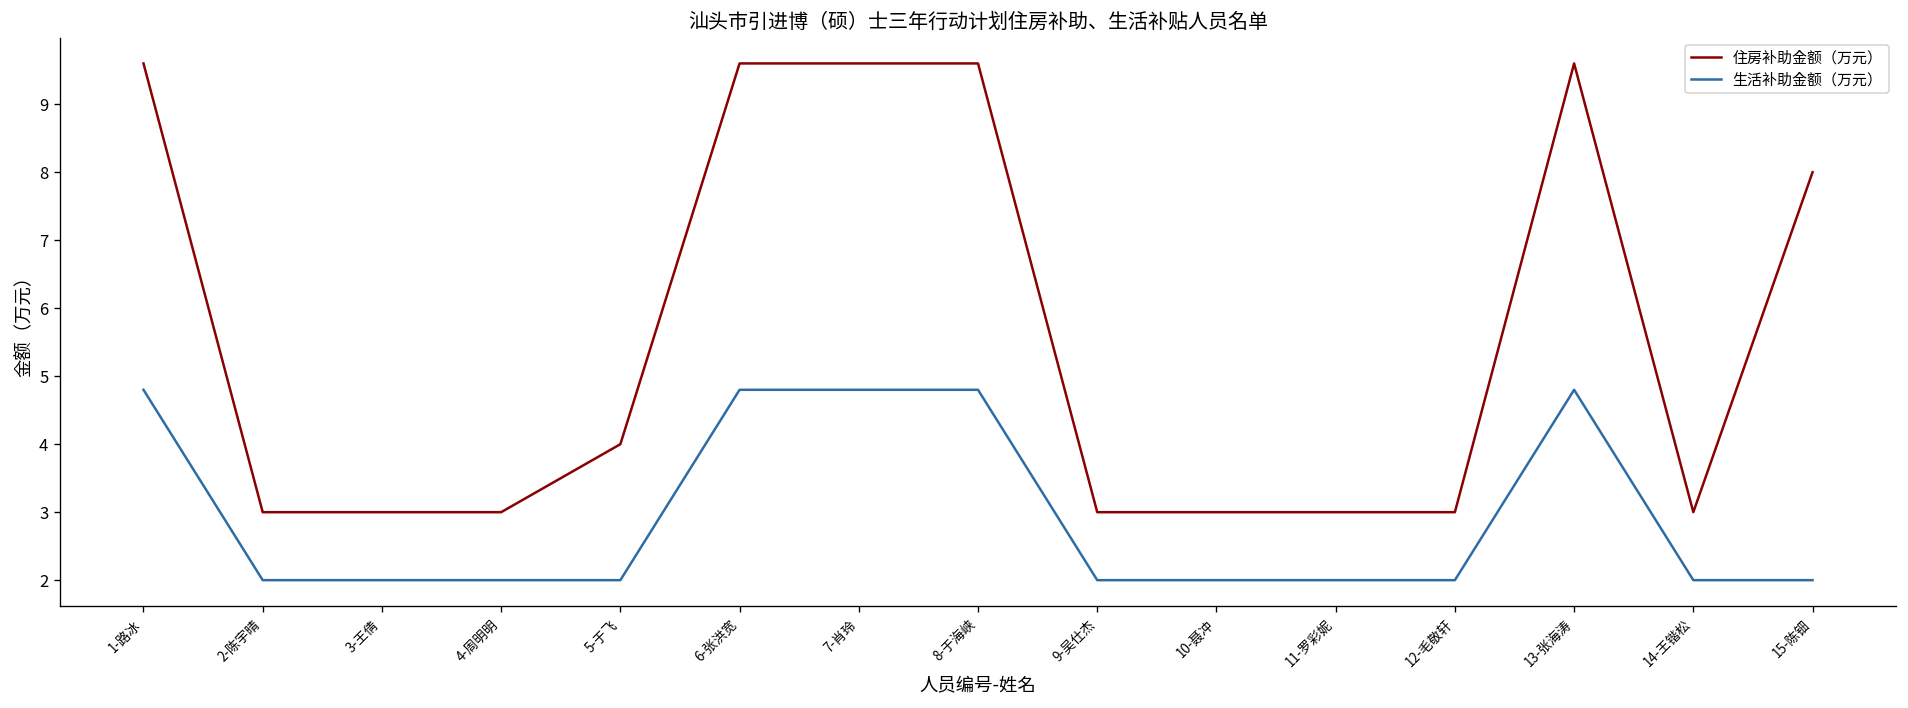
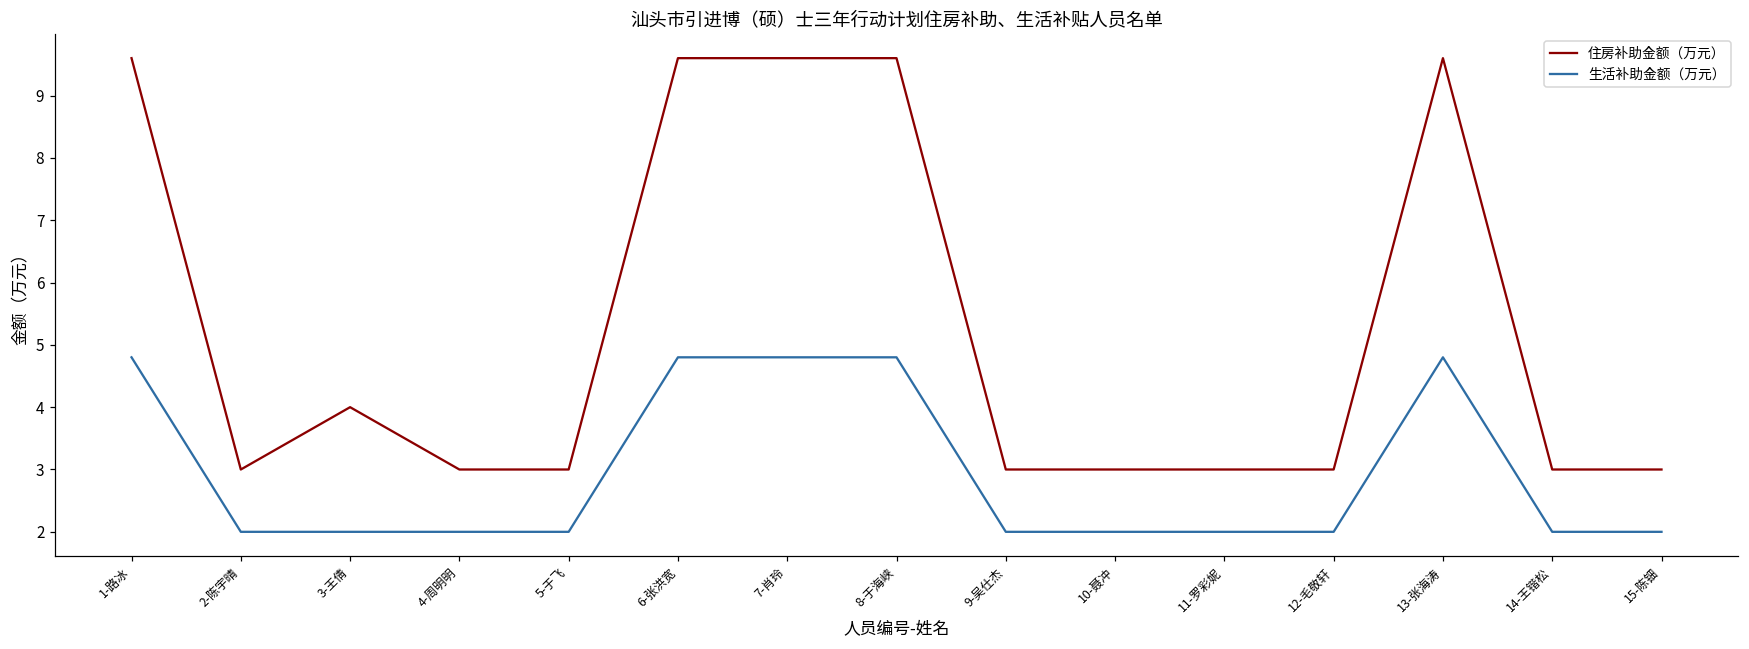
住房补助金额（万元）, 3-王倩: 3 -> 4
住房补助金额（万元）, 5-于飞: 4 -> 3
住房补助金额（万元）, 15-陈钿: 8 -> 3
